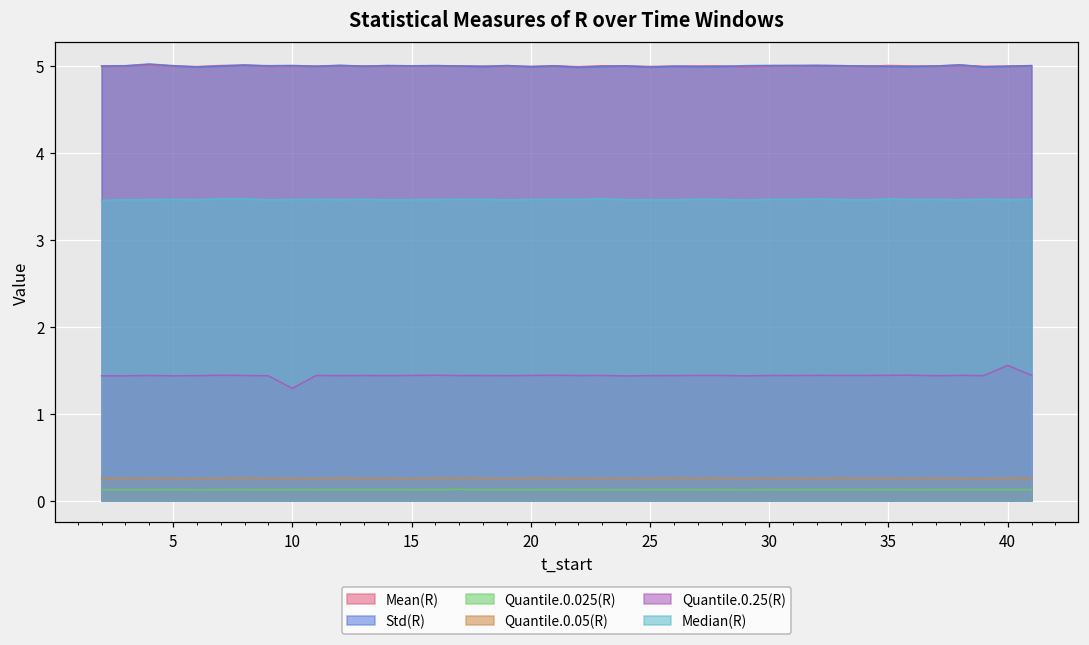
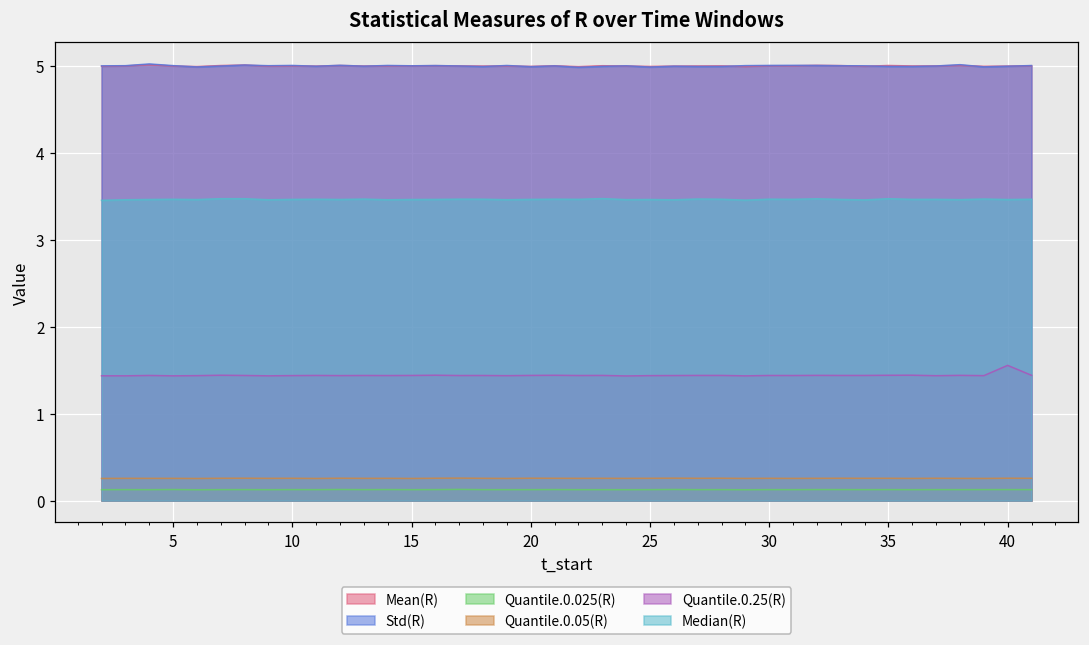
Quantile.0.25(R), 10: 1.3 -> 1.4
